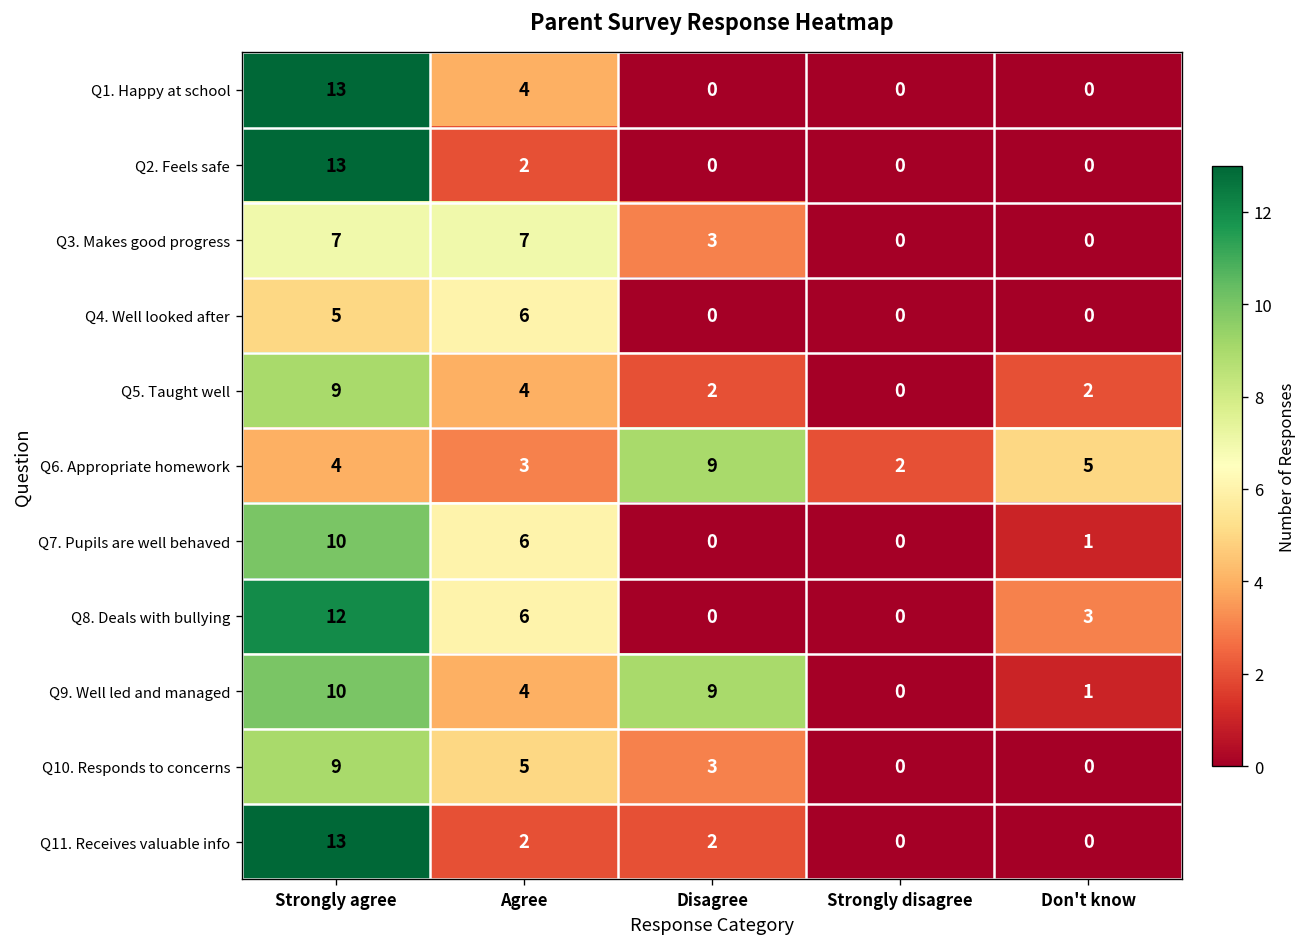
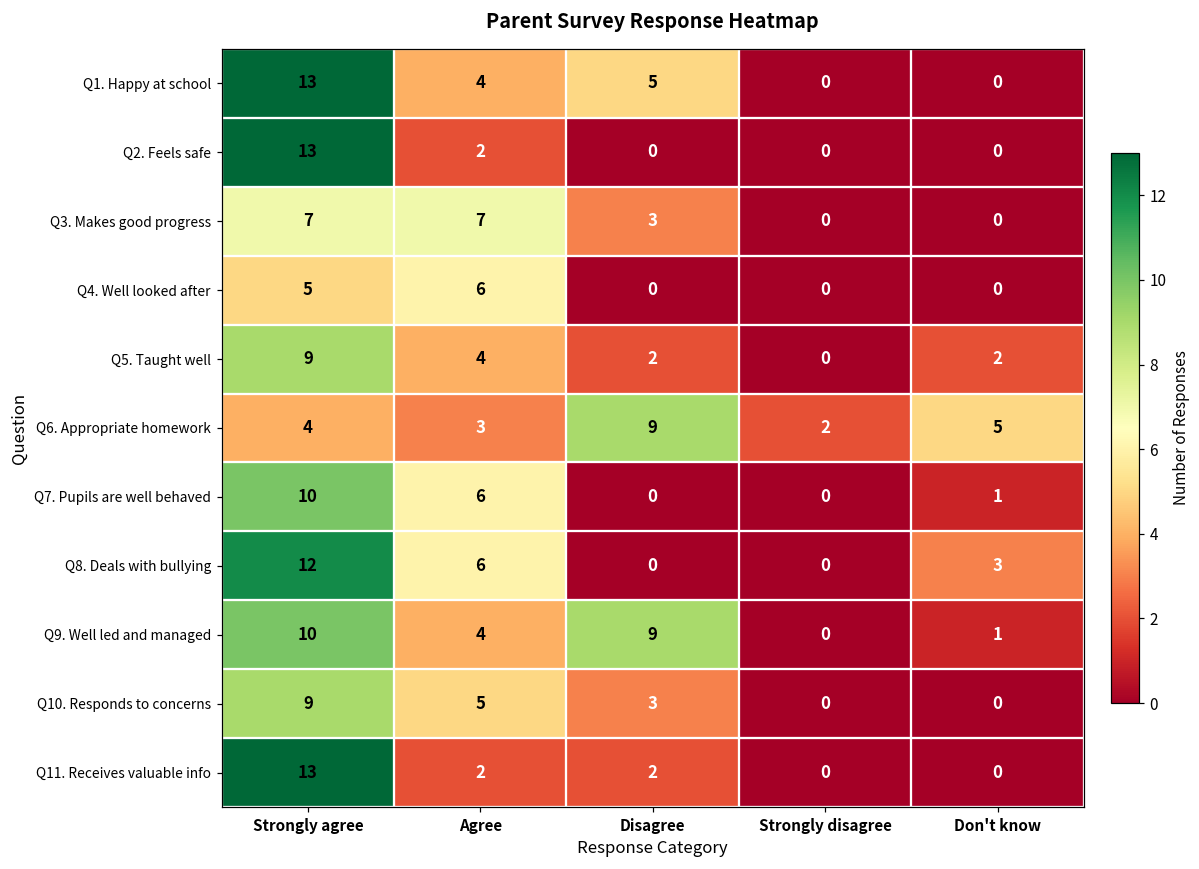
Q1. Happy at school, Disagree: 0 -> 5
